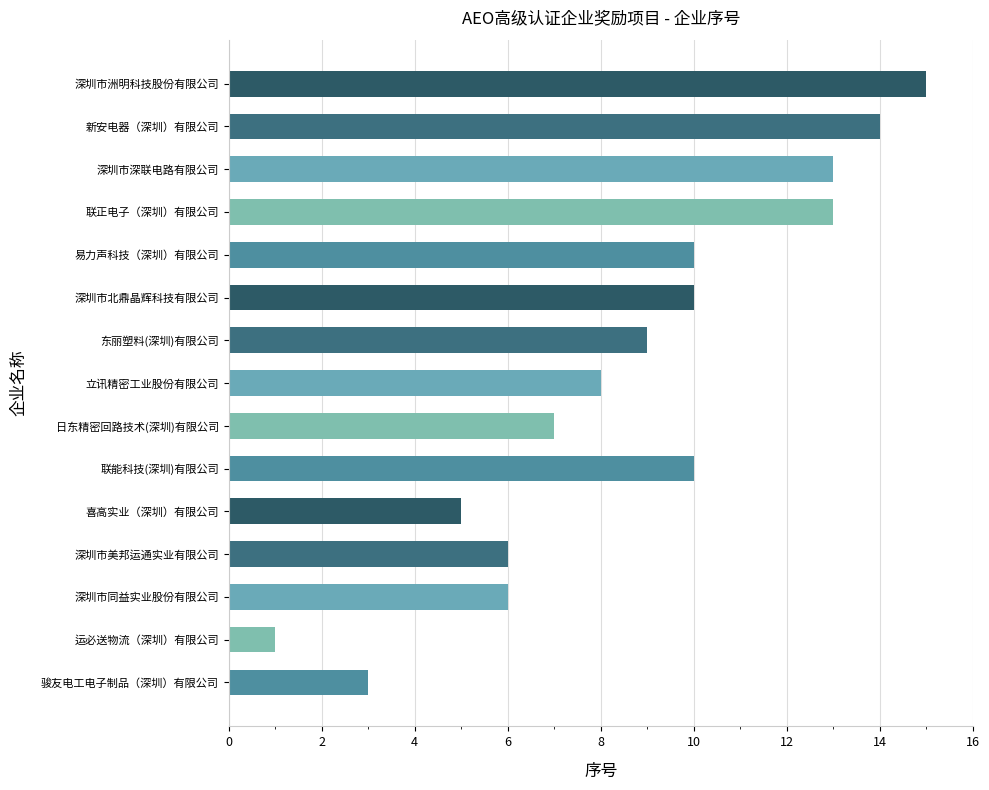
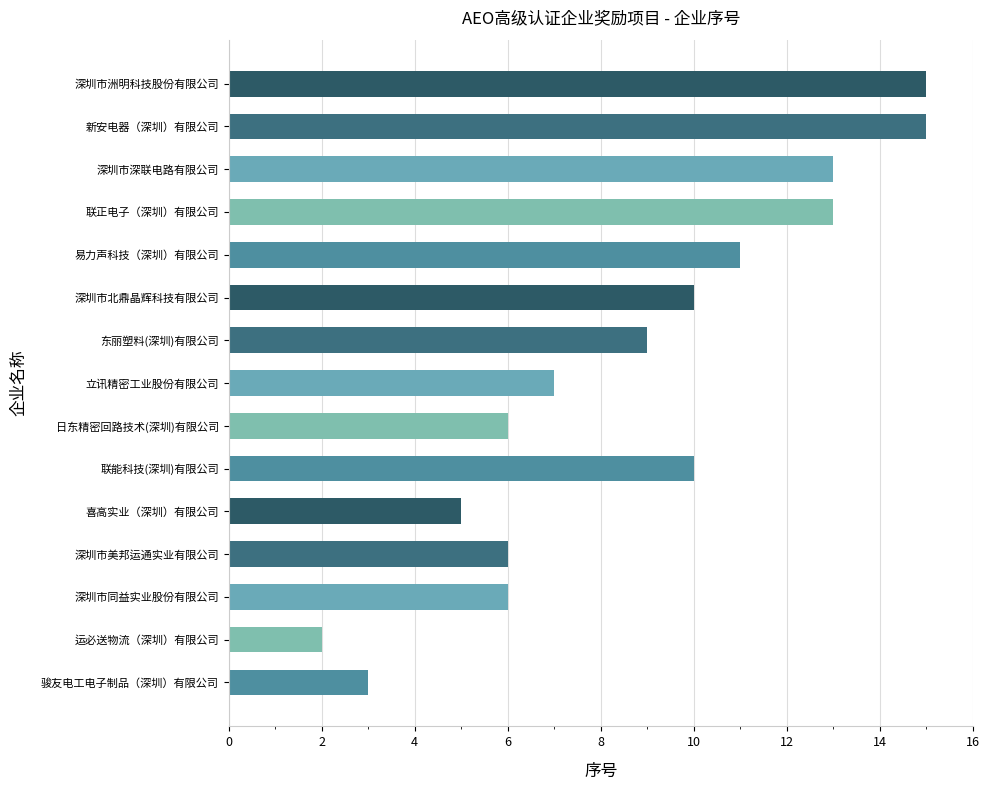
新安电器（深圳）有限公司: 14 -> 15
易力声科技（深圳）有限公司: 10 -> 11
立讯精密工业股份有限公司: 8 -> 7
日东精密回路技术(深圳)有限公司: 7 -> 6
运必送物流（深圳）有限公司: 1 -> 2
